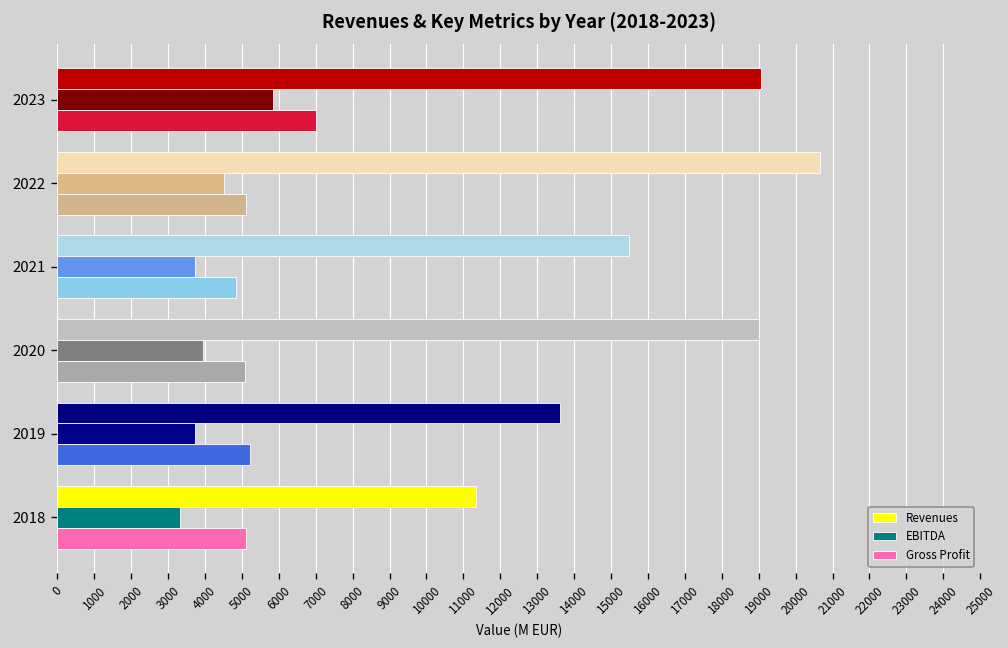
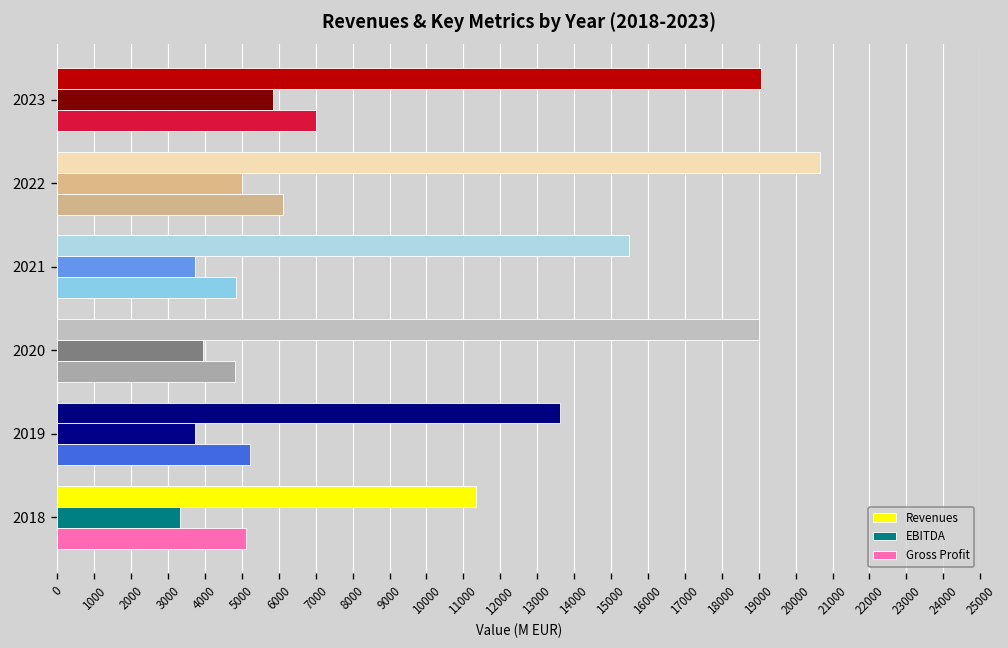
EBITDA, 2022: 4500 -> 5000
Gross Profit, 2022: 5100 -> 6100
Gross Profit, 2020: 5100 -> 4800
